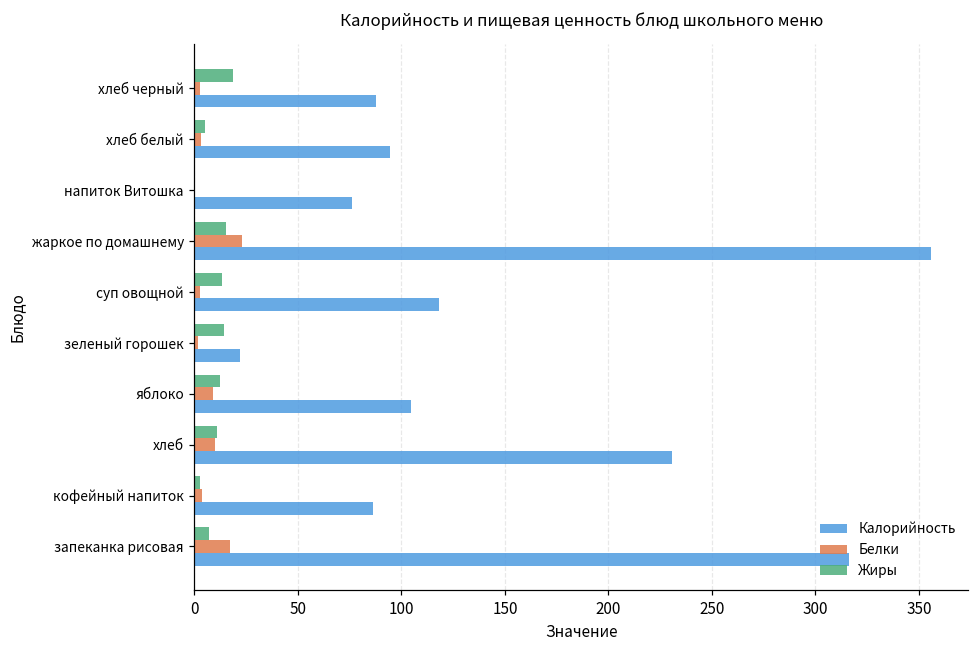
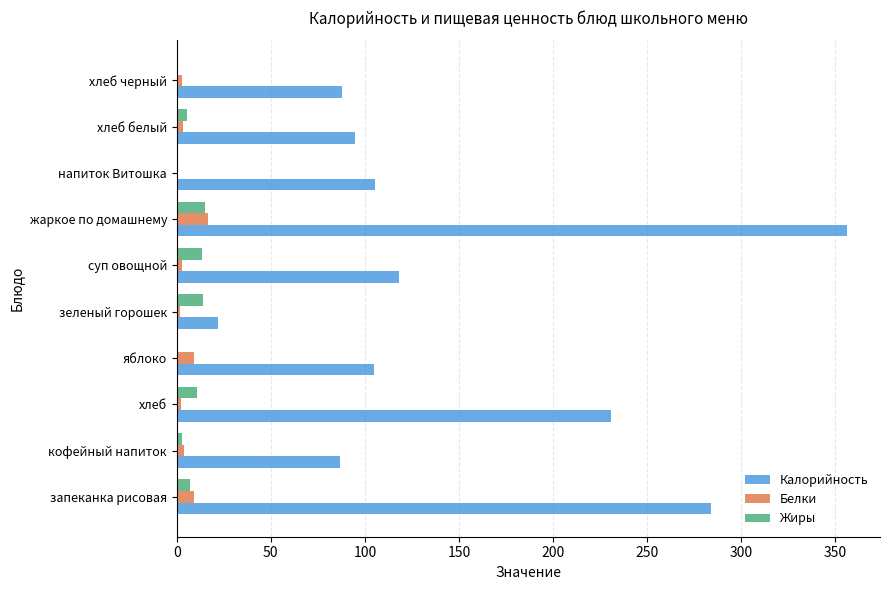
Жиры, хлеб черный: 18 -> 0
Калорийность, напиток Витошка: 76 -> 105
Белки, жаркое по домашнему: 23 -> 16
Жиры, яблоко: 12 -> 0
Белки, хлеб: 10 -> 2
Белки, запеканка рисовая: 17 -> 9
Калорийность, запеканка рисовая: 316 -> 284
